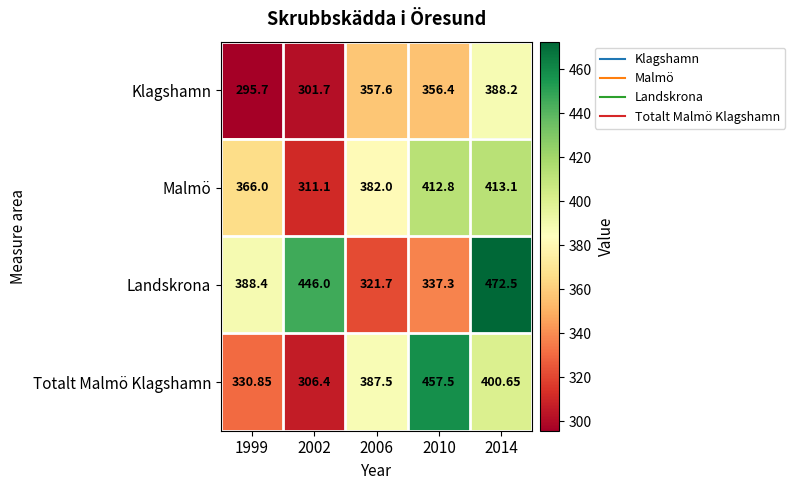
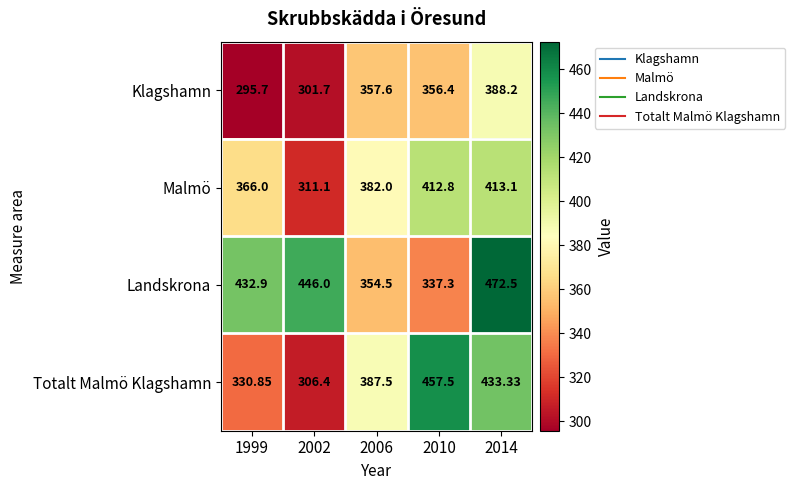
Landskrona, 1999: 388.4 -> 432.9
Landskrona, 2006: 321.7 -> 354.5
Totalt Malmö Klagshamn, 2014: 400.65 -> 433.33
